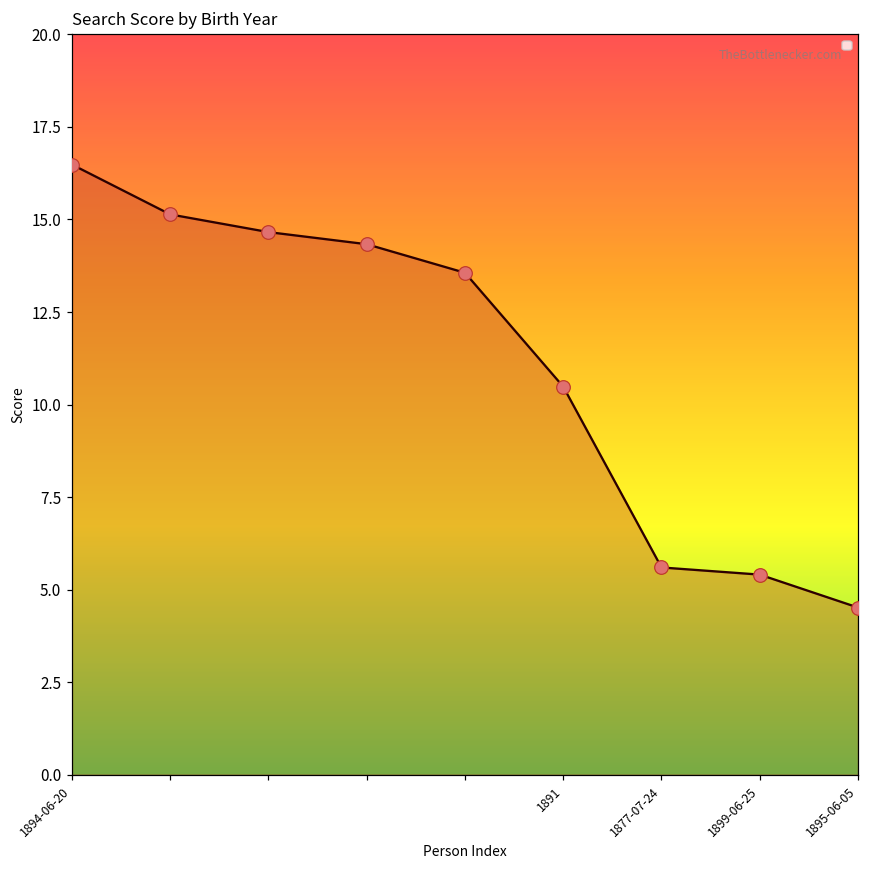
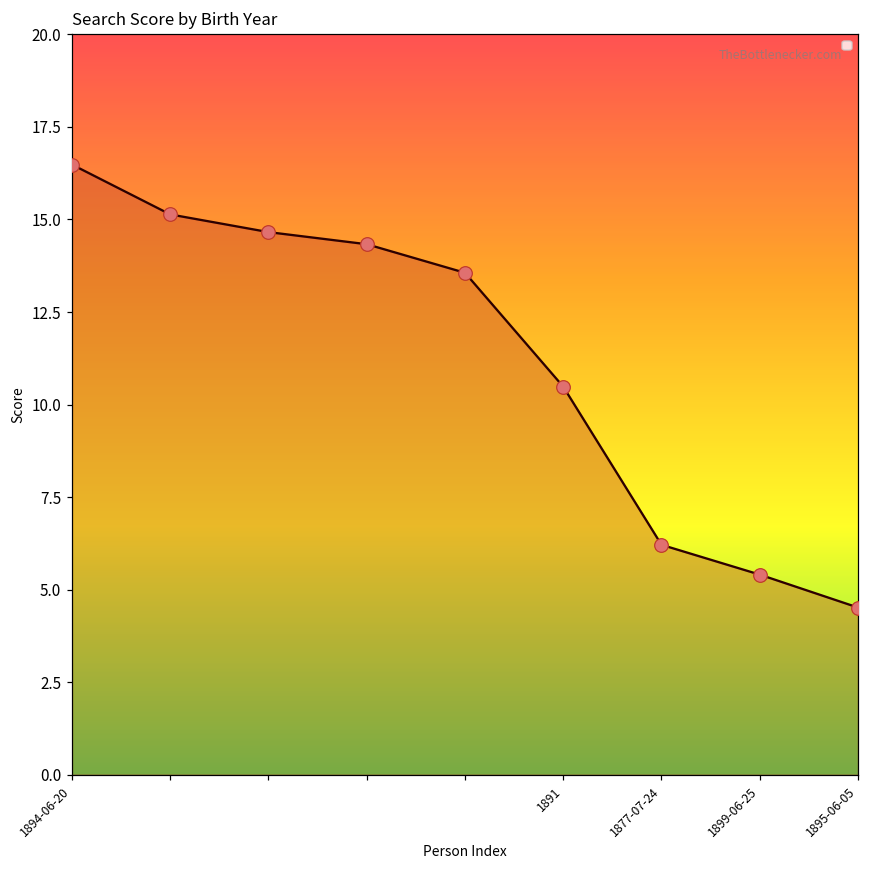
1877-07-24: 5.6 -> 6.2
